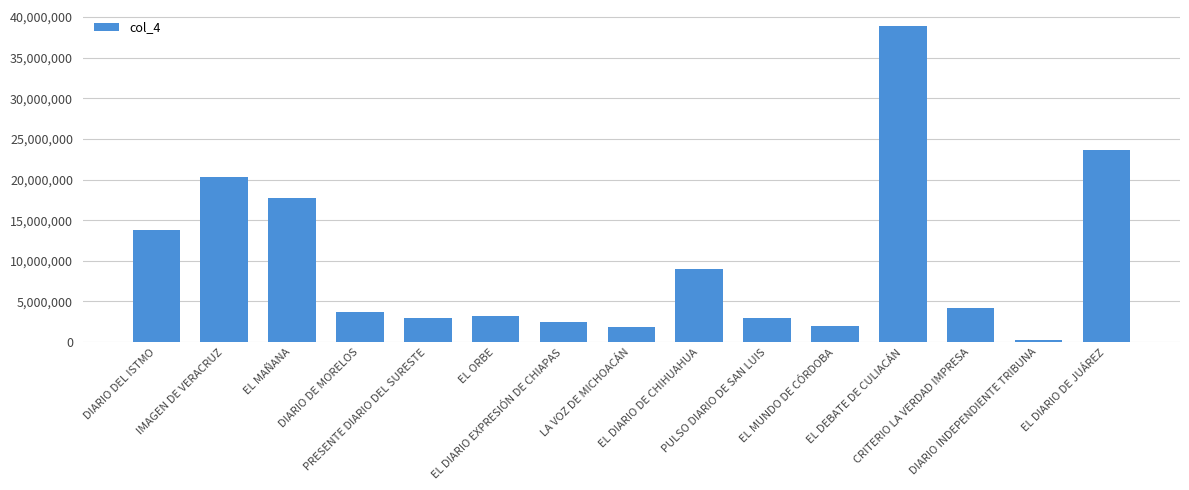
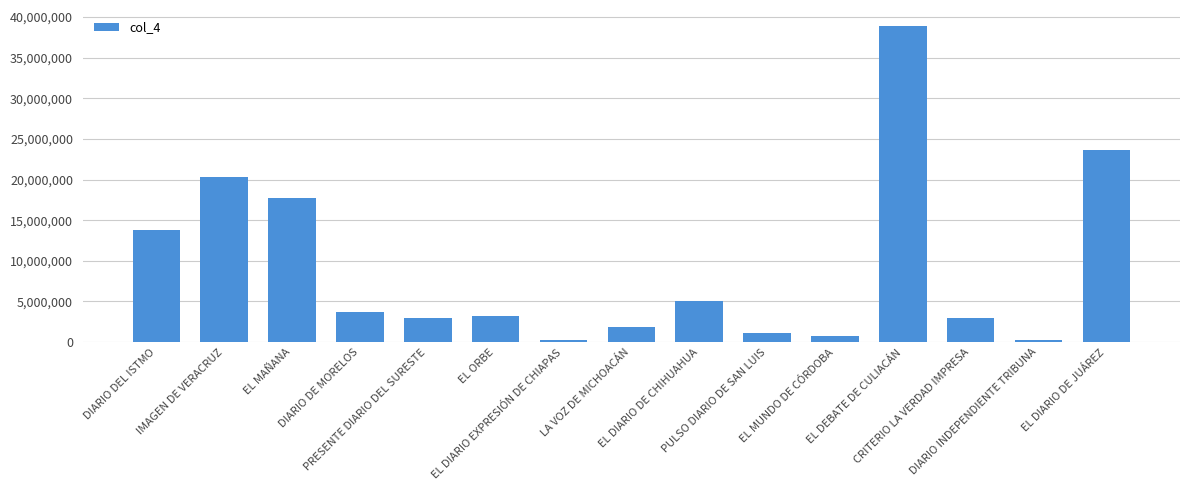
EL DIARIO EXPRESIÓN DE CHIAPAS: 2,000,000 -> 0
EL DIARIO DE CHIHUAHUA: 9,000,000 -> 5,000,000
PULSO DIARIO DE SAN LUIS: 3,000,000 -> 1,000,000
EL MUNDO DE CÓRDOBA: 2,000,000 -> 1,000,000
CRITERIO LA VERDAD IMPRESA: 4,000,000 -> 3,000,000
